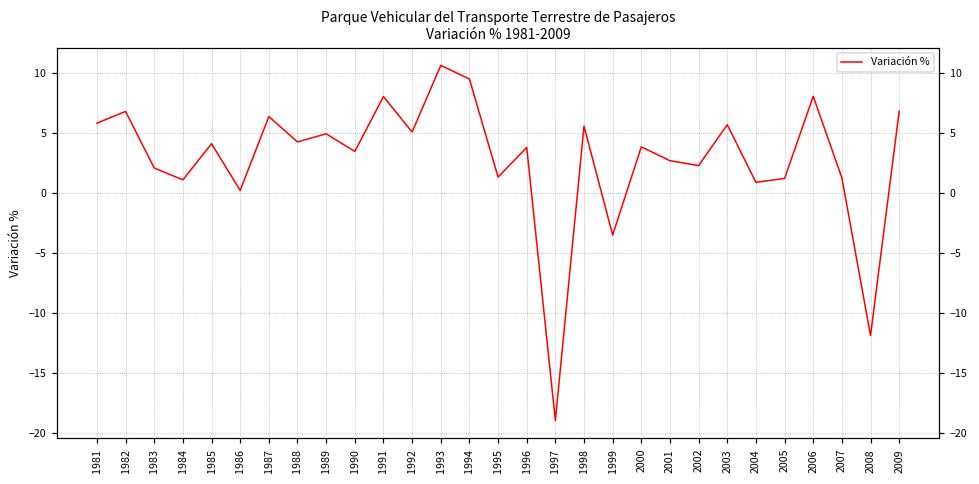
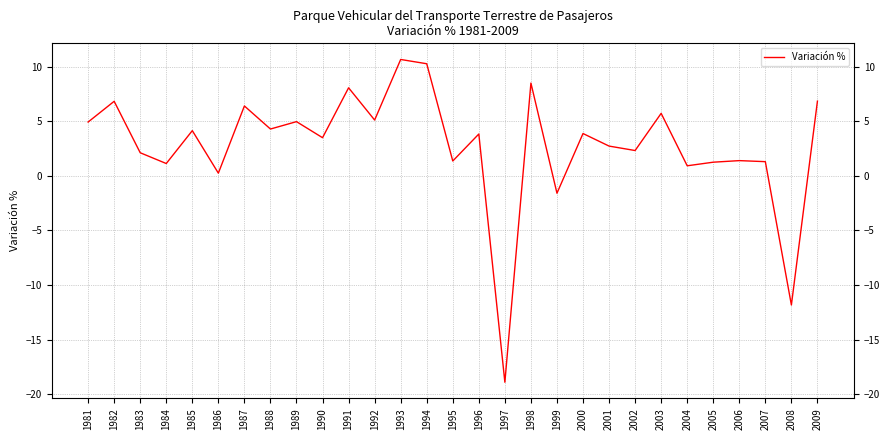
1981: 5.9 -> 4.9
1994: 9.5 -> 10.3
1998: 5.6 -> 8.5
1999: -3.5 -> -1.6
2006: 8.1 -> 1.4
